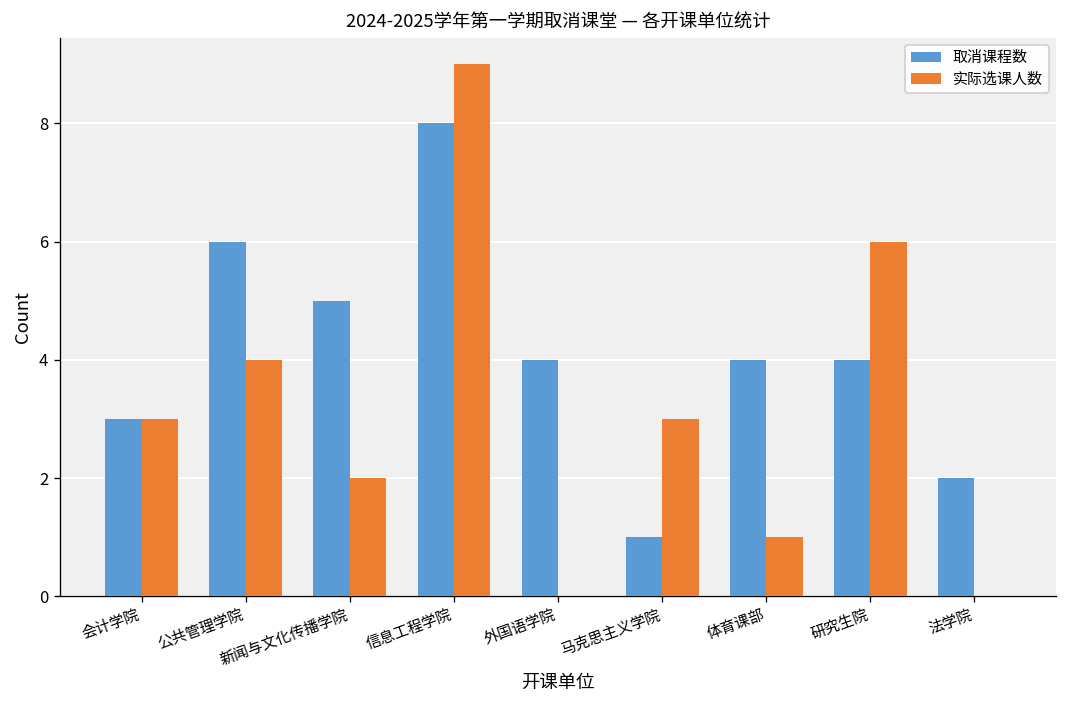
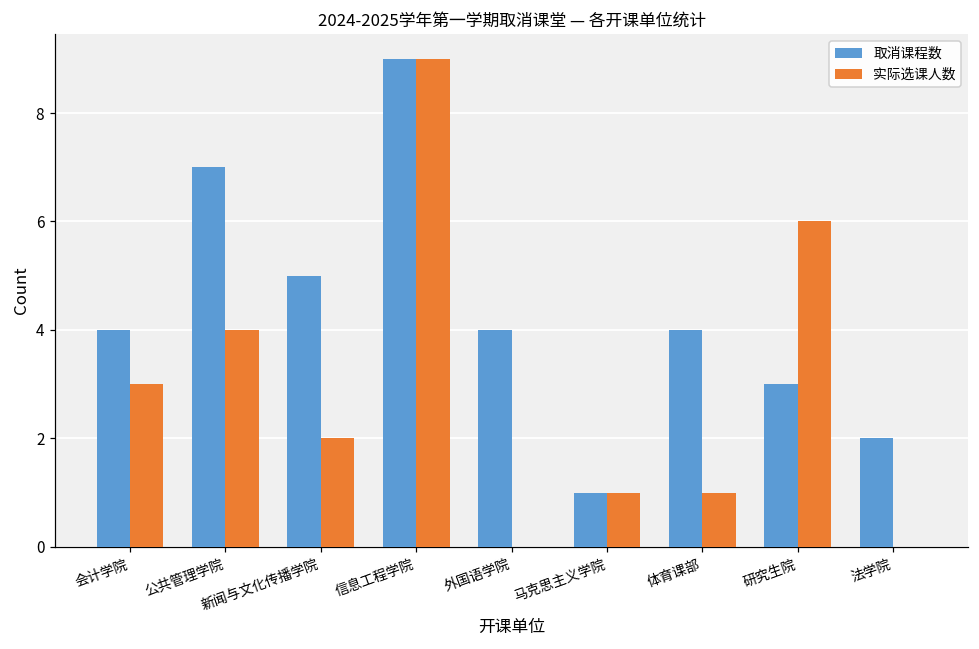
取消课程数, 会计学院: 3 -> 4
取消课程数, 公共管理学院: 6 -> 7
取消课程数, 信息工程学院: 8 -> 9
实际选课人数, 马克思主义学院: 3 -> 1
取消课程数, 研究生院: 4 -> 3
